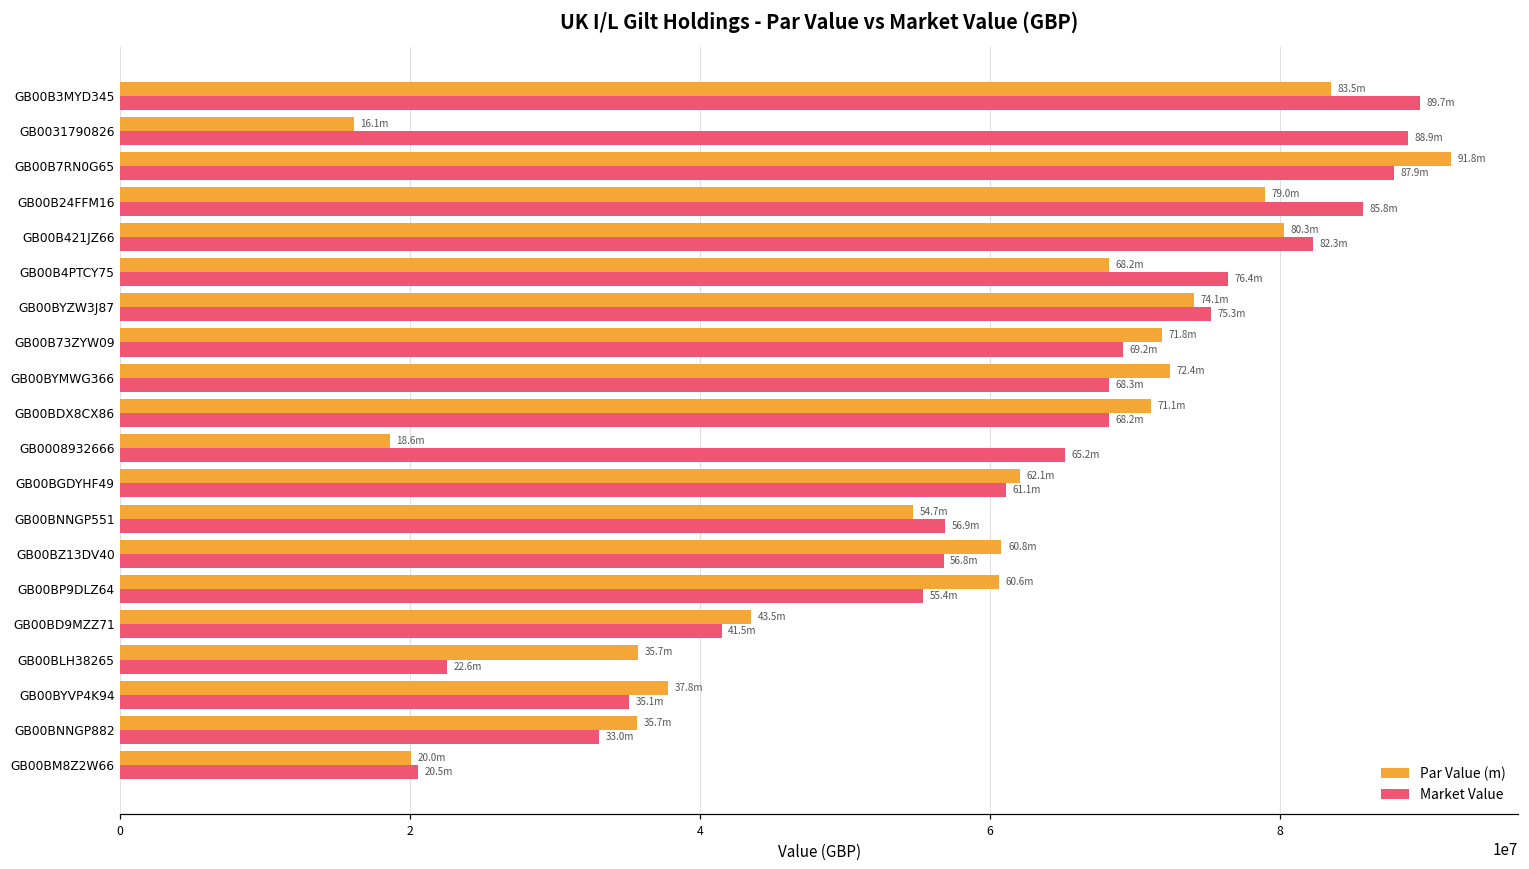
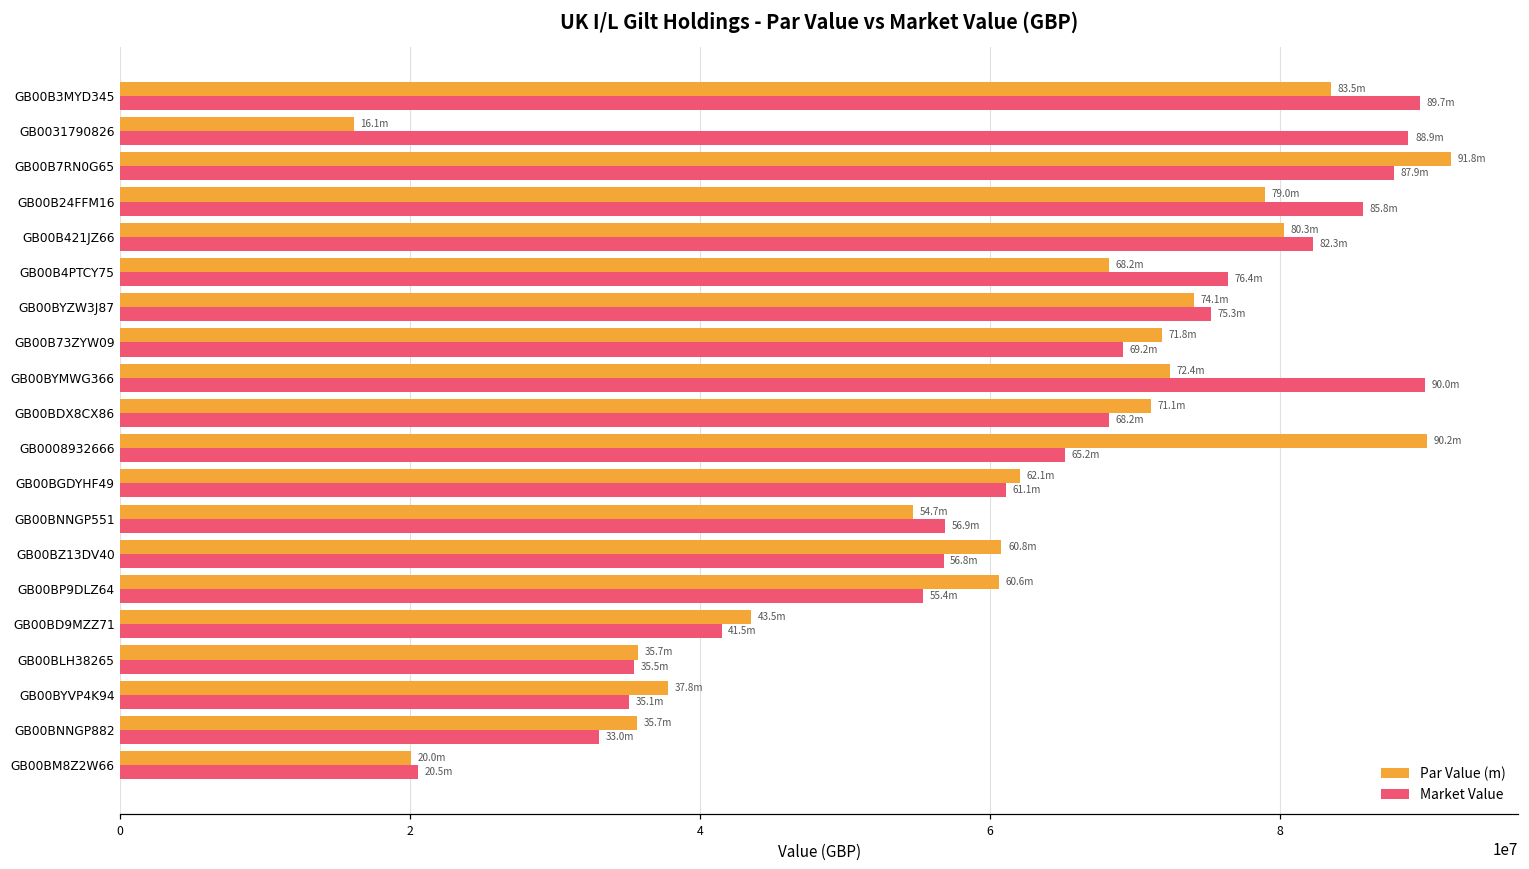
Market Value, GB00BYMWG366: 68.3m -> 90.0m
Par Value (m), GB0008932666: 18.6m -> 90.2m
Market Value, GB00BLH38265: 22.6m -> 35.5m
